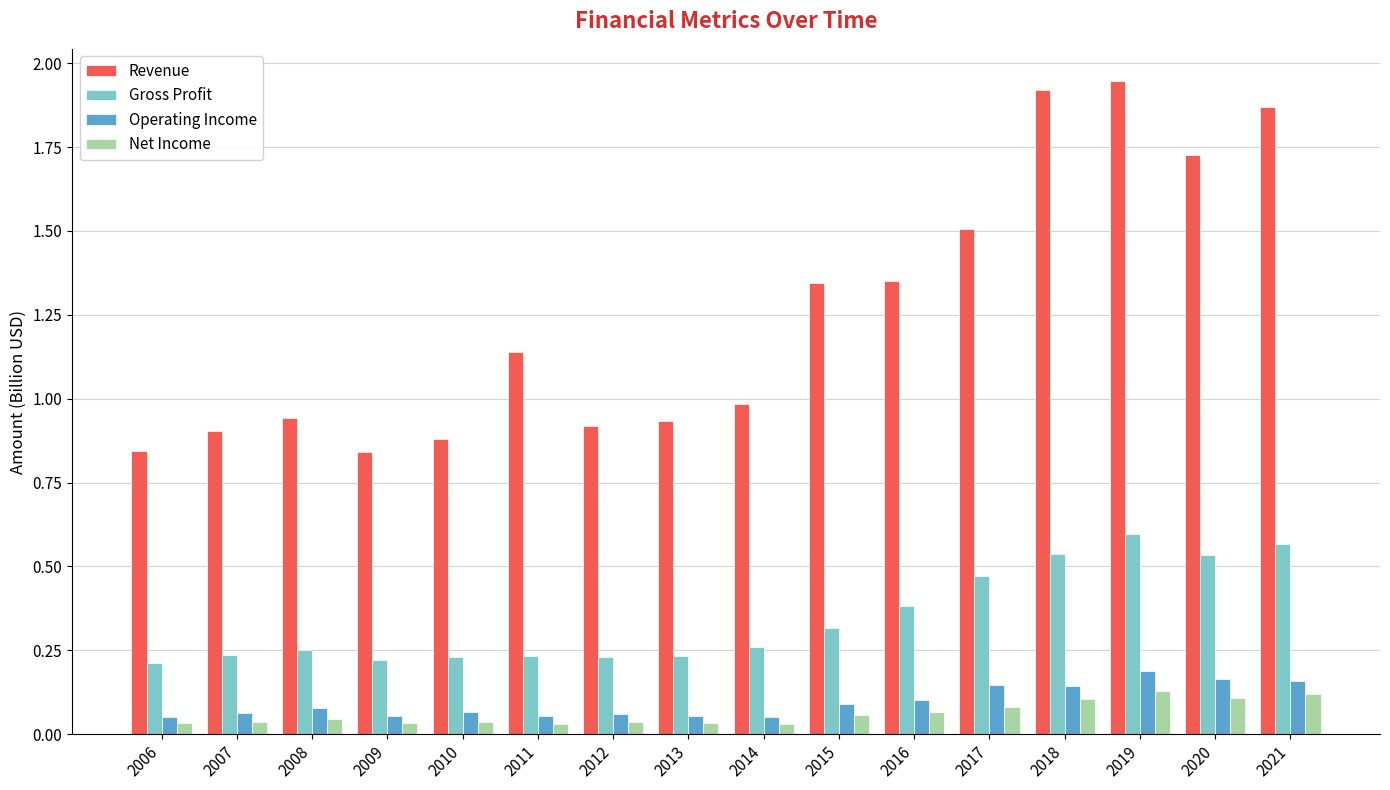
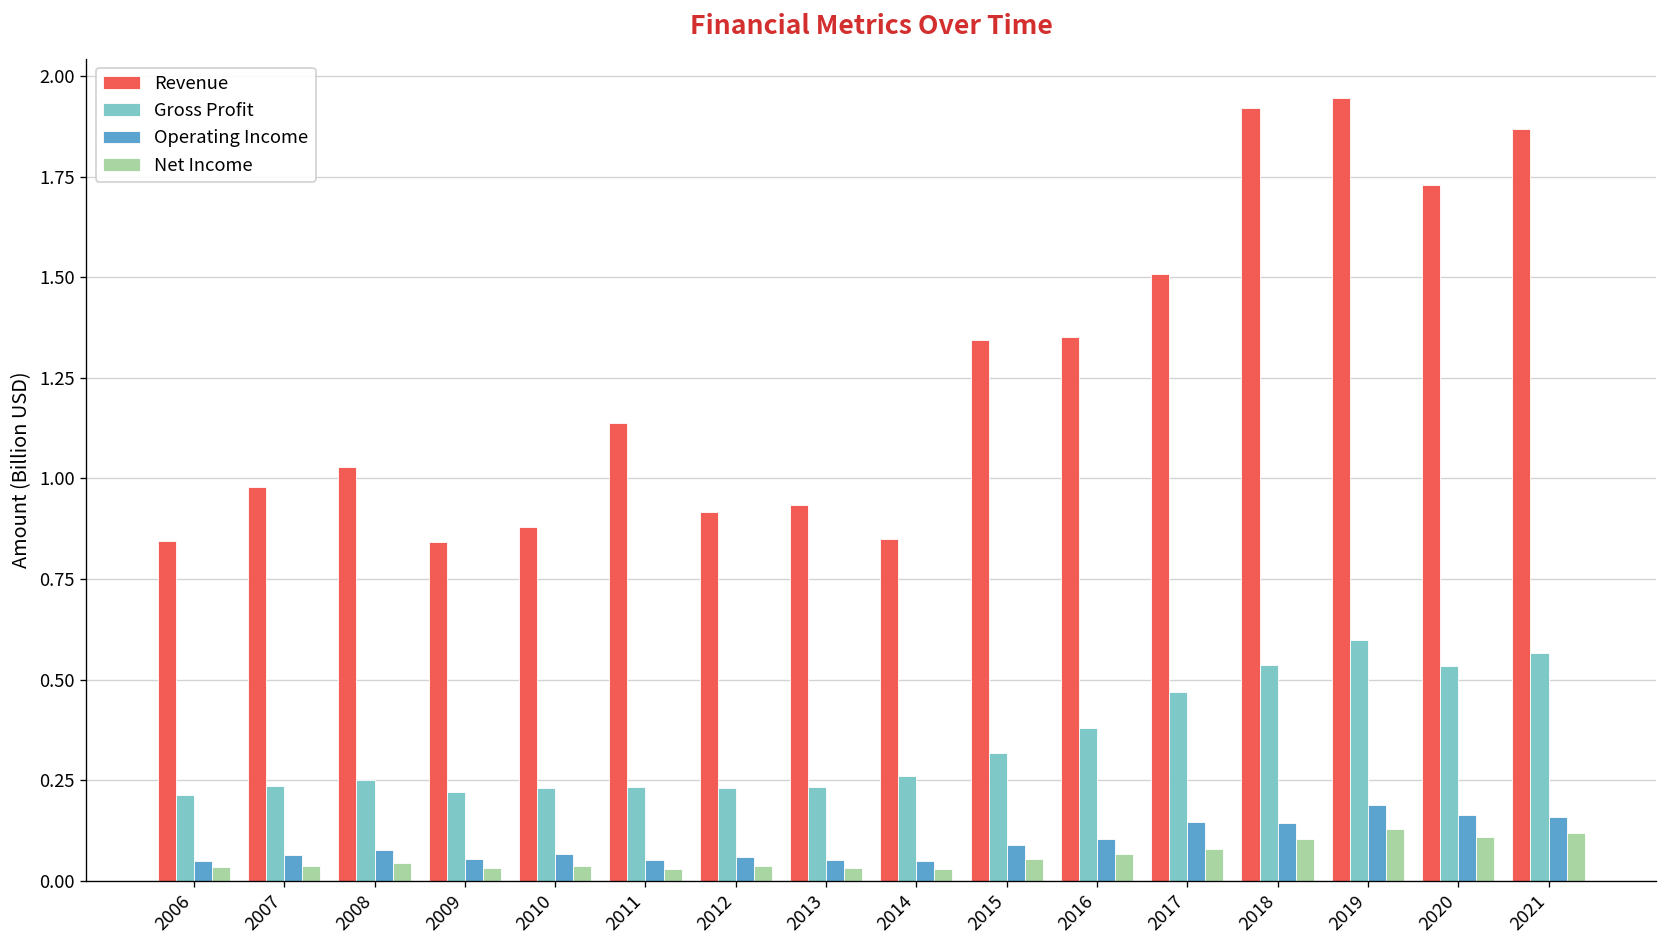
Revenue, 2007: 0.90 -> 0.98
Revenue, 2008: 0.94 -> 1.03
Revenue, 2014: 0.98 -> 0.85
